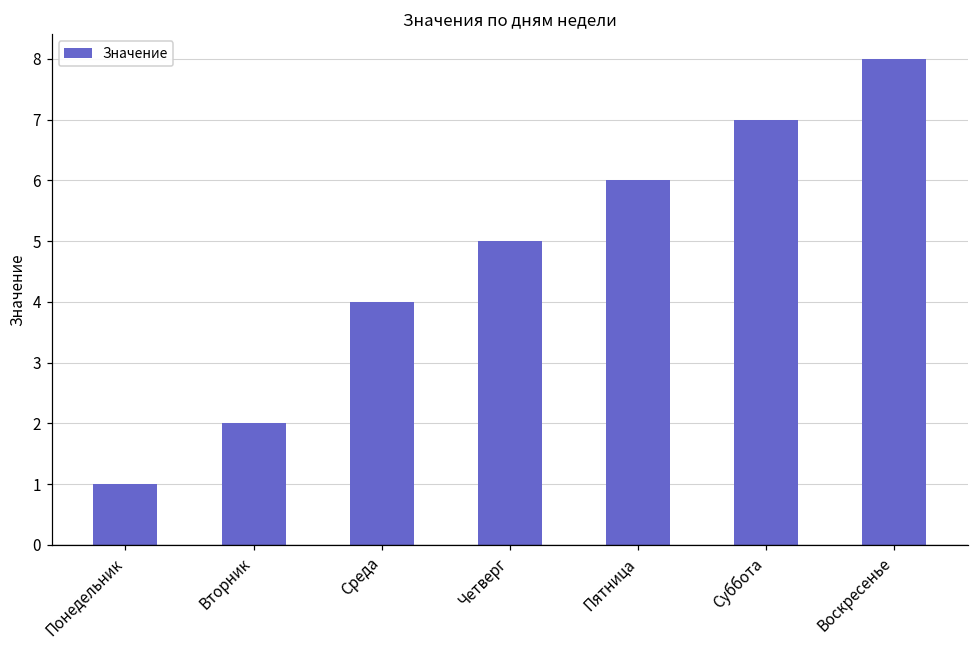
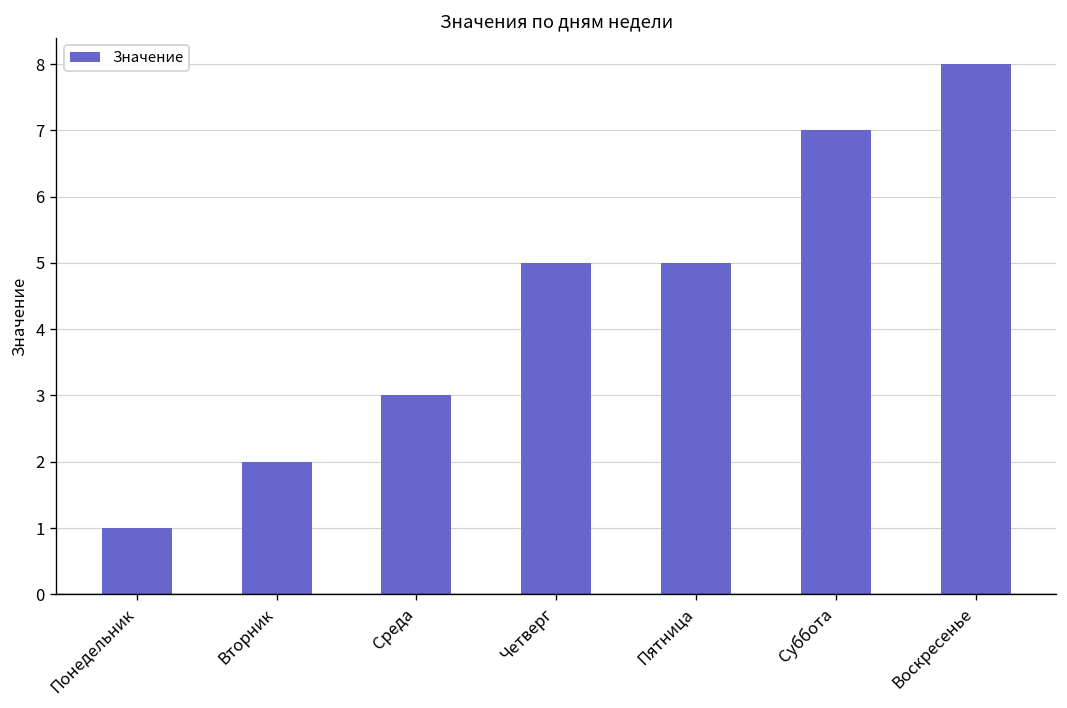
Среда: 4 -> 3
Пятница: 6 -> 5
